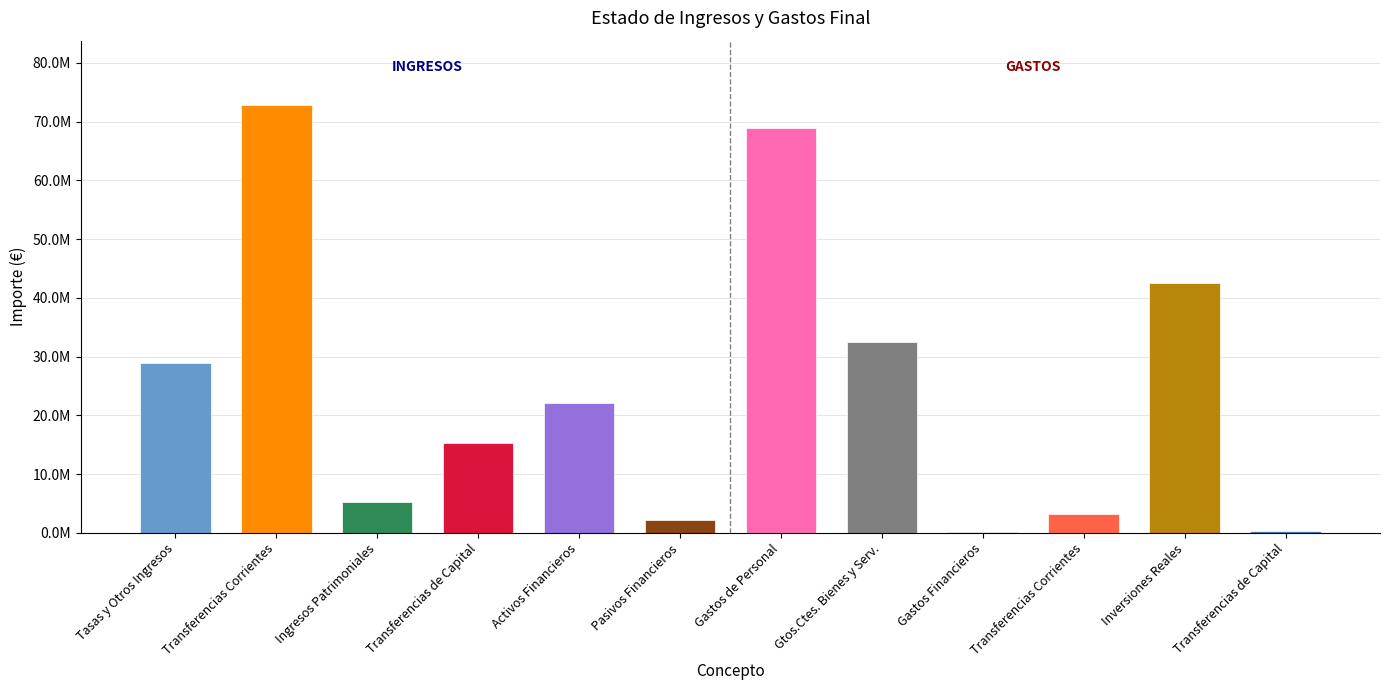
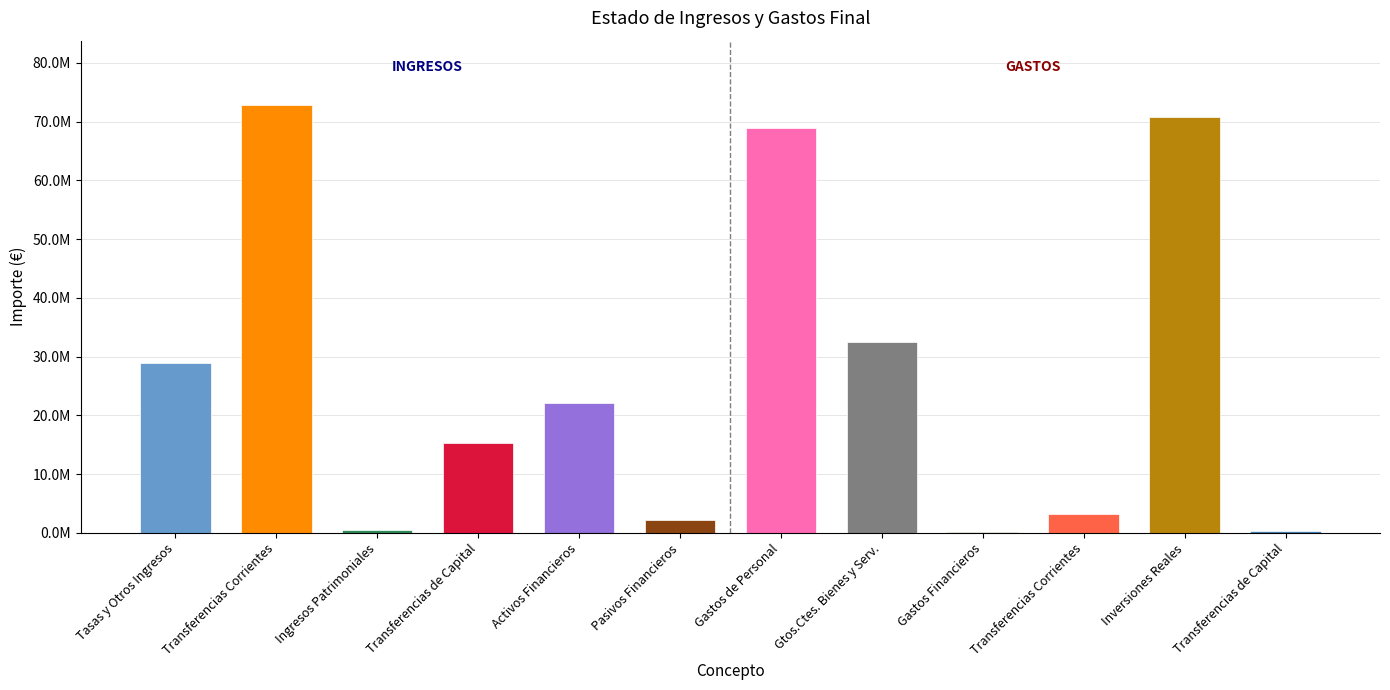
Ingresos Patrimoniales: 5000000 -> 1000000
Inversiones Reales: 42000000 -> 71000000
